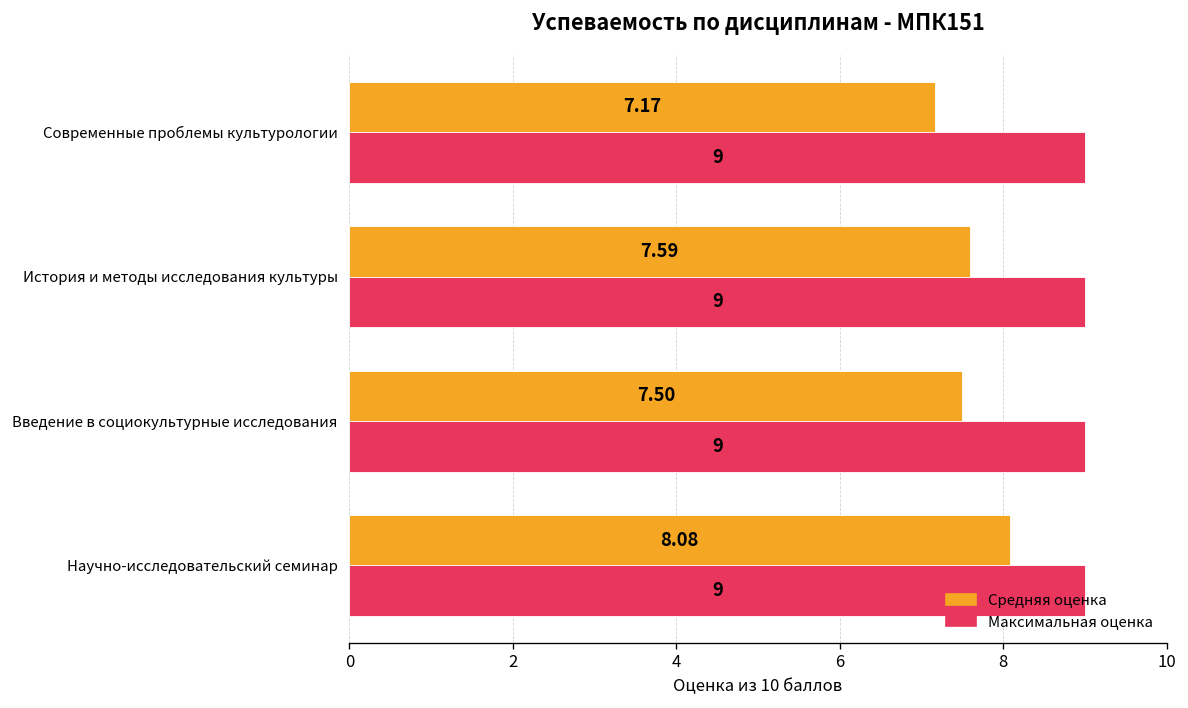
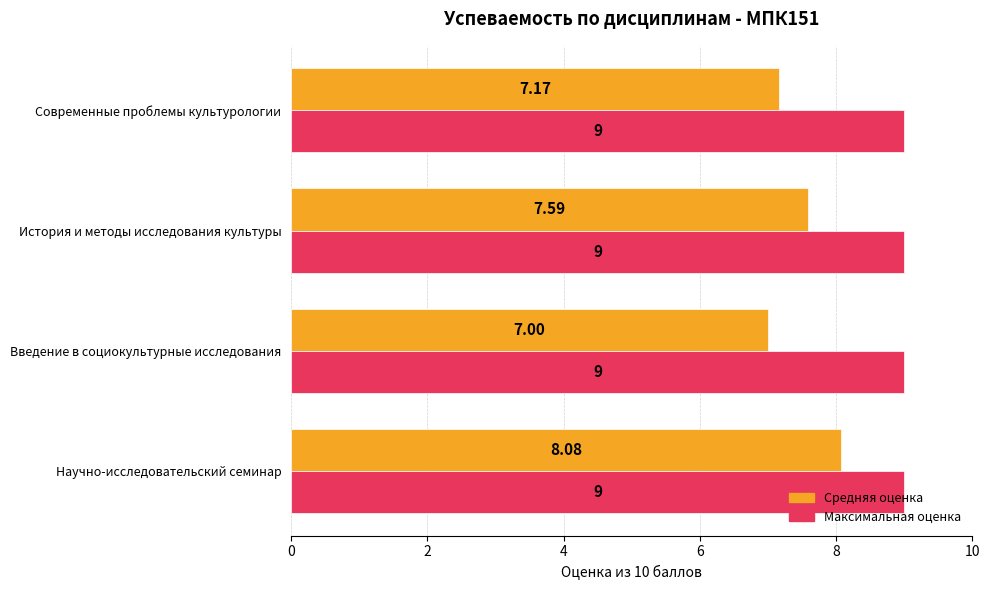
Средняя оценка, Введение в социокультурные исследования: 7.50 -> 7.00
